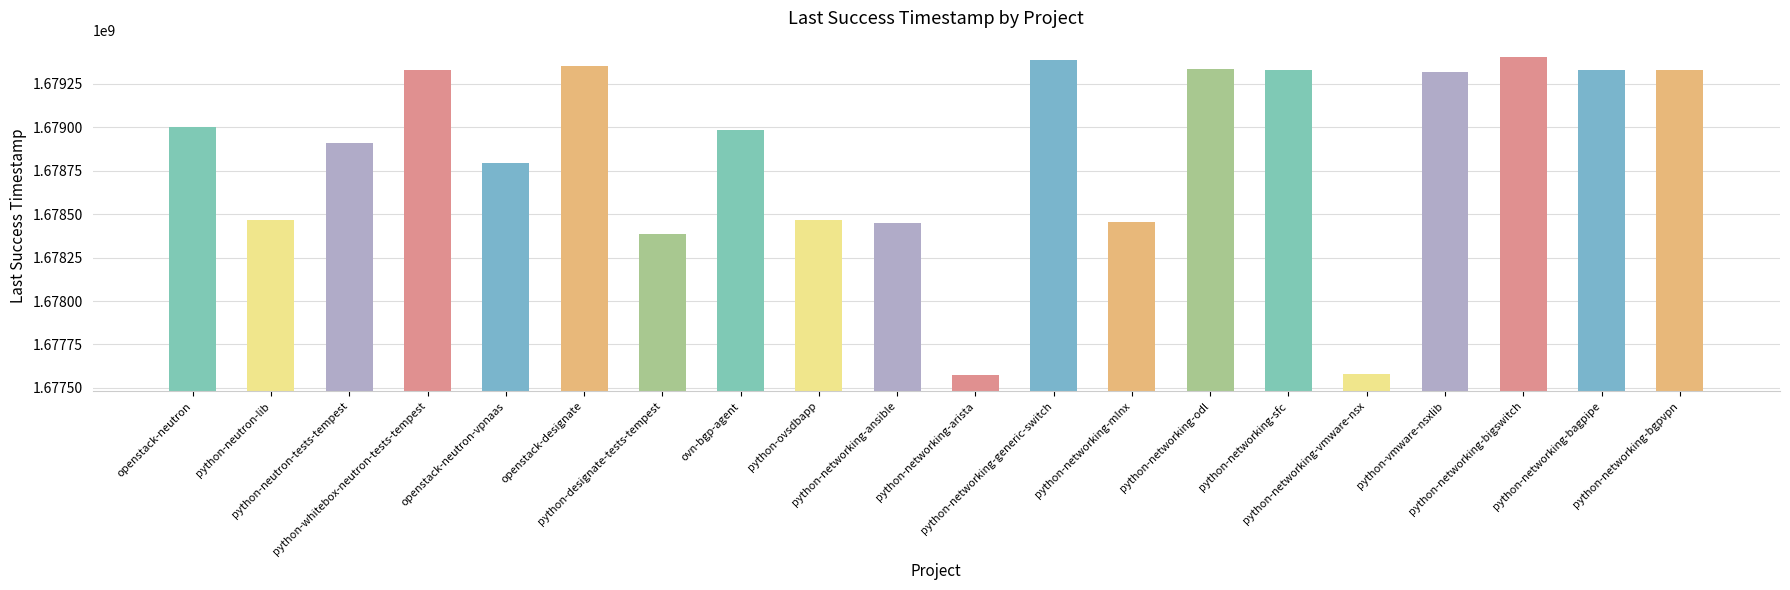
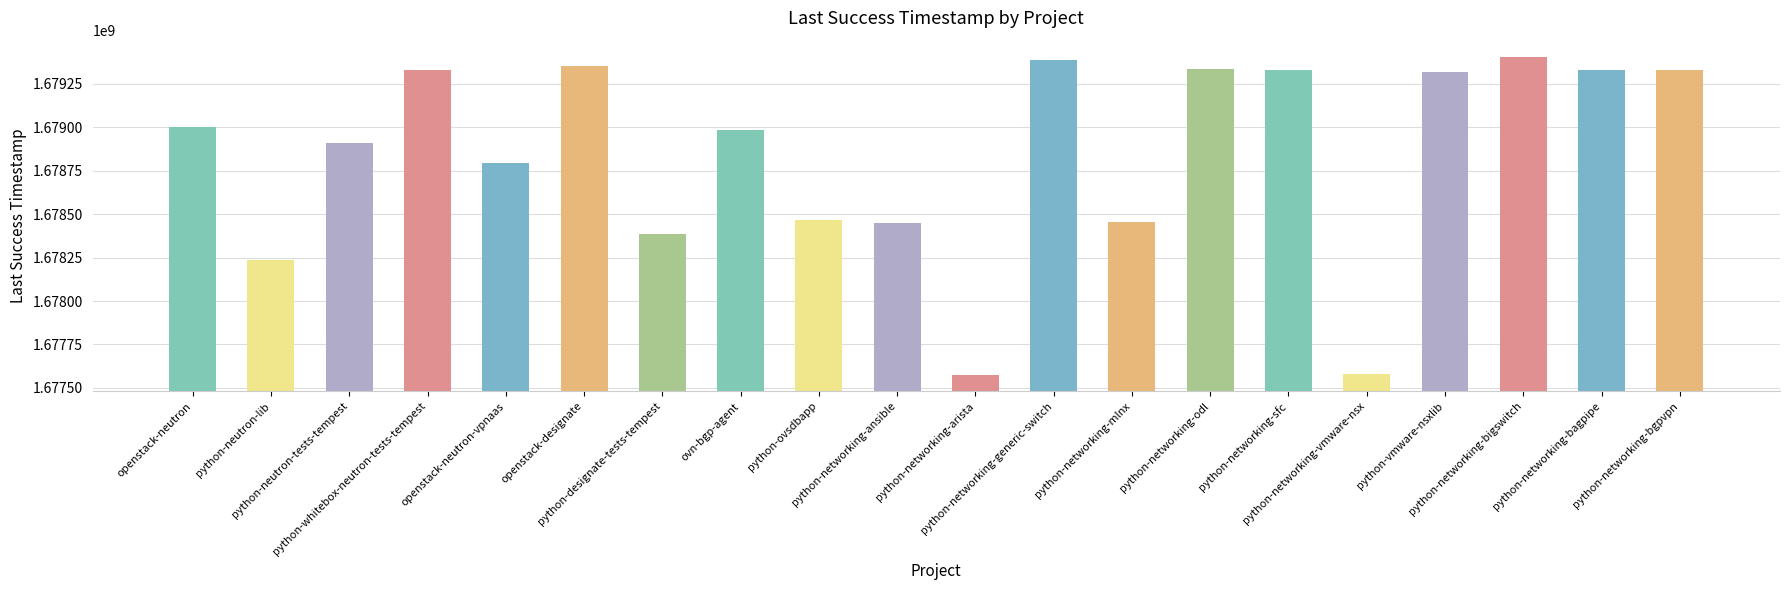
python-neutron-lib: 1678470000 -> 1678230000
